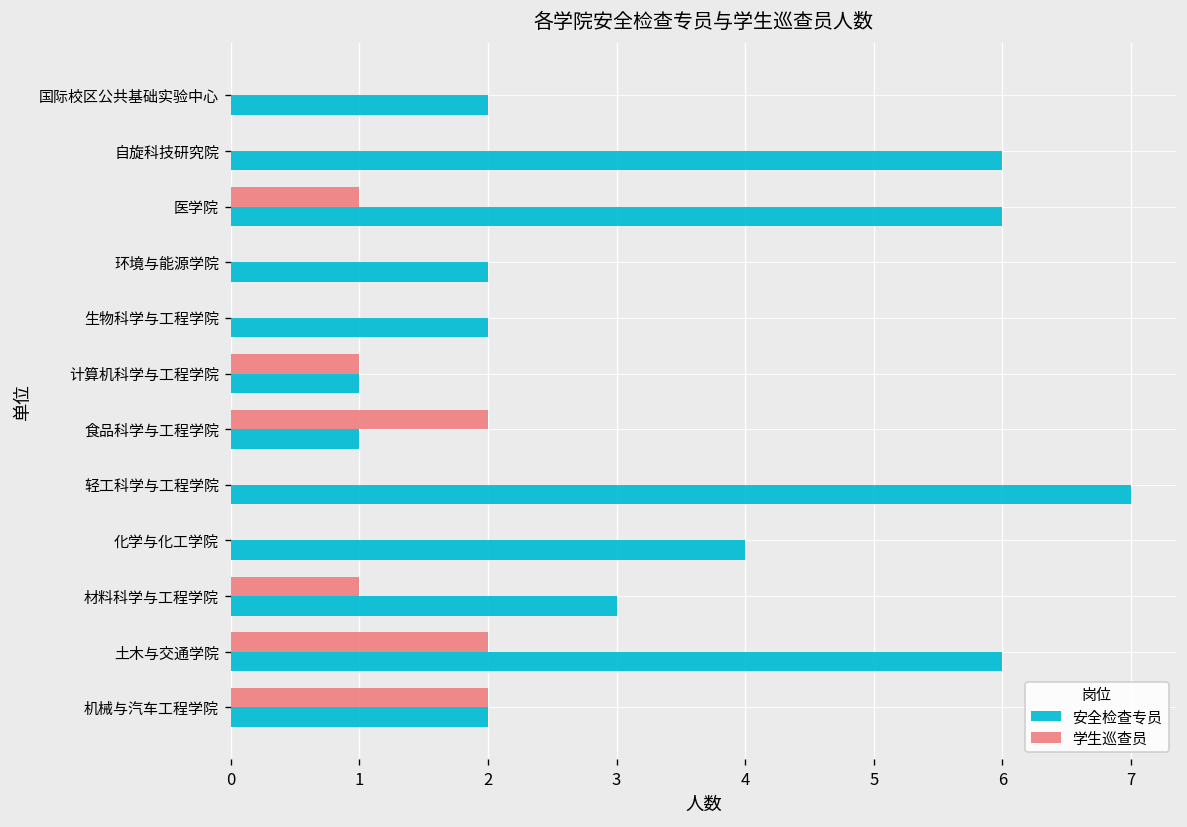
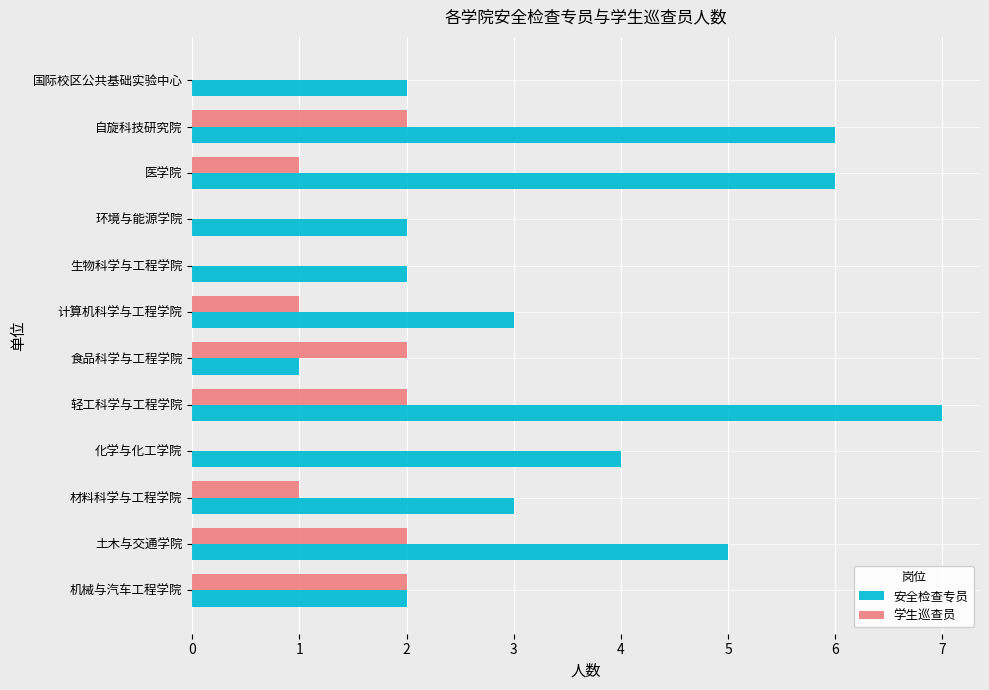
学生巡查员, 自旋科技研究院: 0 -> 2
安全检查专员, 计算机科学与工程学院: 1 -> 3
学生巡查员, 轻工科学与工程学院: 0 -> 2
安全检查专员, 土木与交通学院: 6 -> 5
